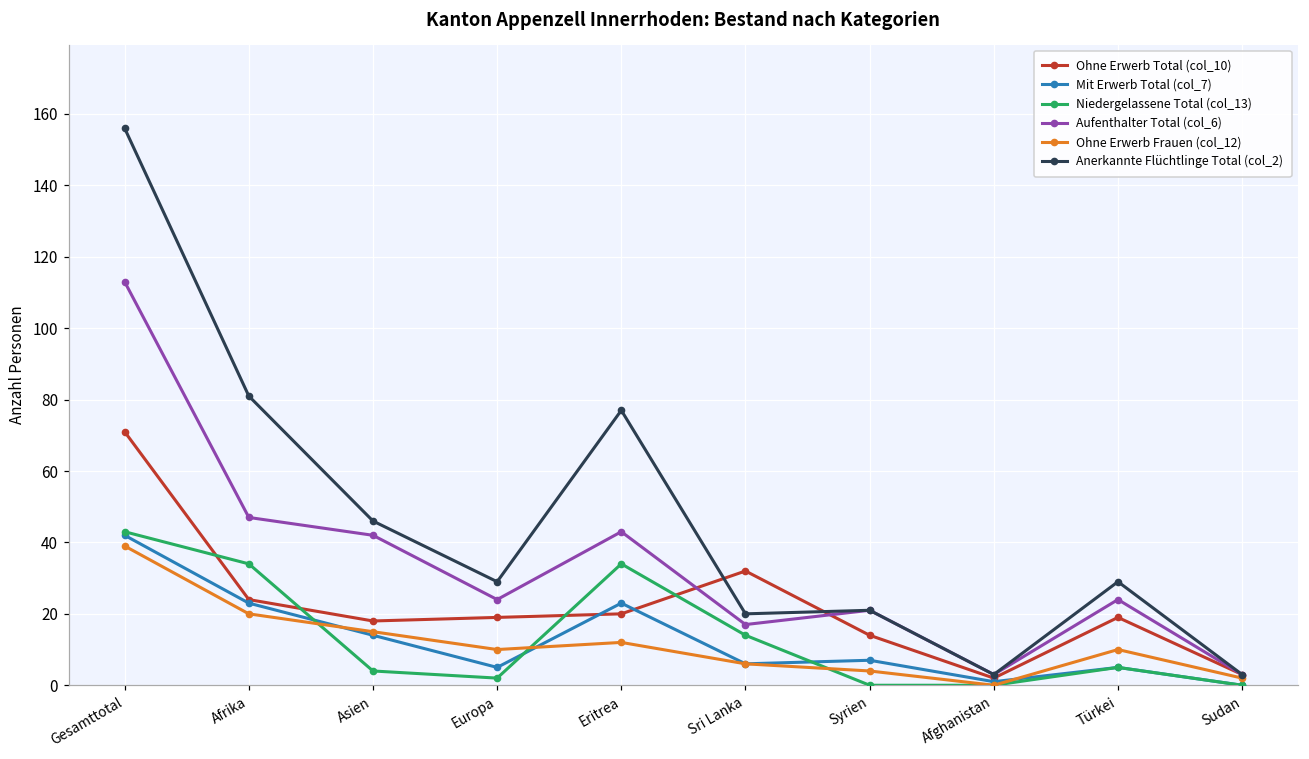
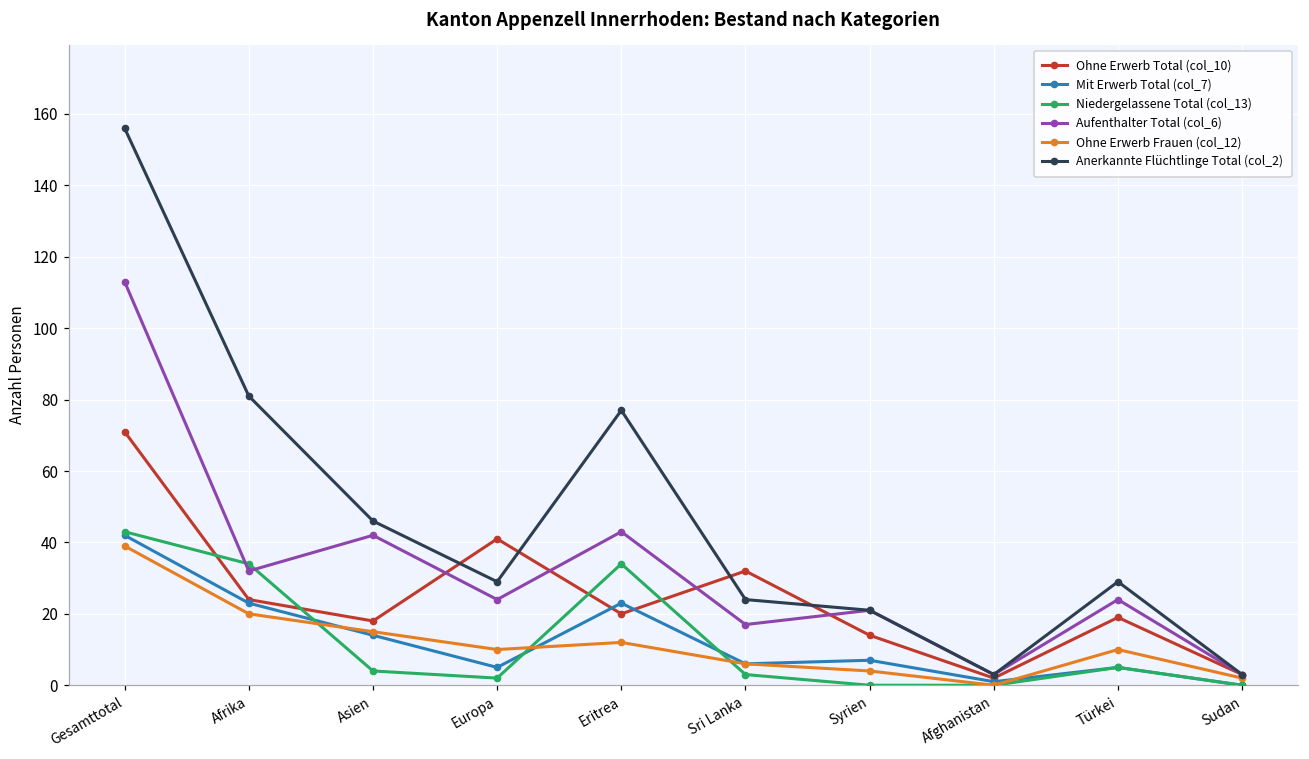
Aufenthalter Total (col_6), Afrika: 47 -> 32
Ohne Erwerb Total (col_10), Europa: 19 -> 41
Niedergelassene Total (col_13), Sri Lanka: 14 -> 3
Anerkannte Flüchtlinge Total (col_2), Sri Lanka: 20 -> 24
